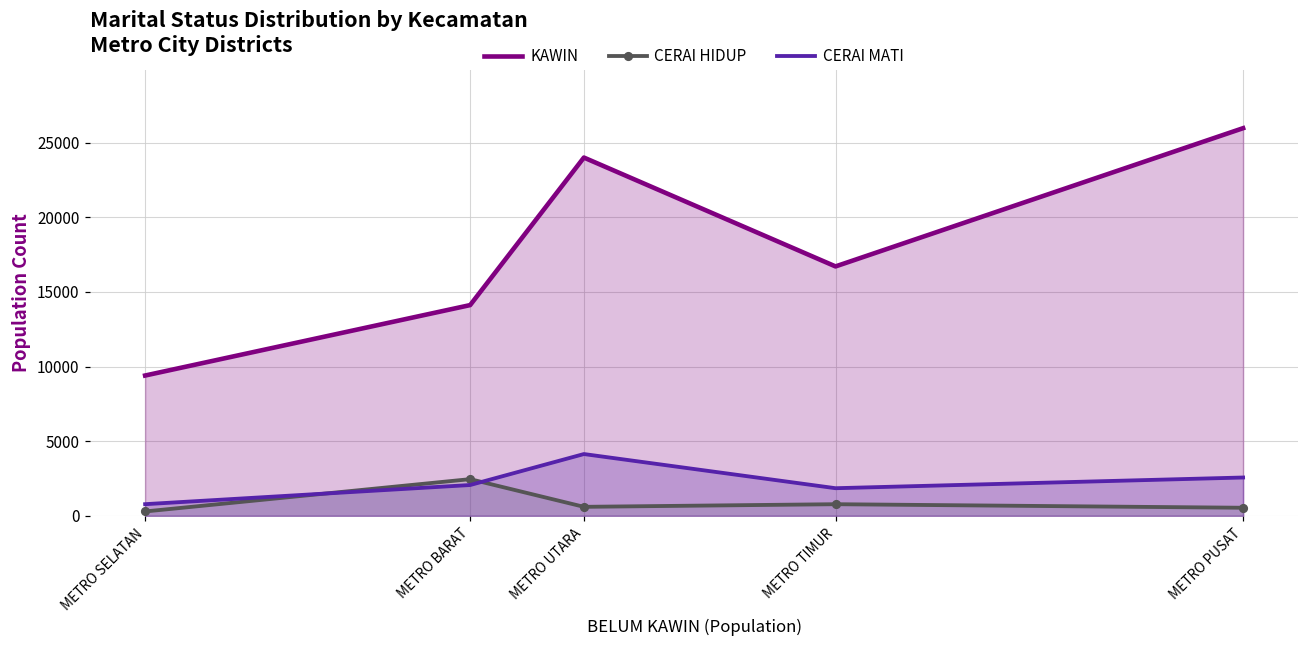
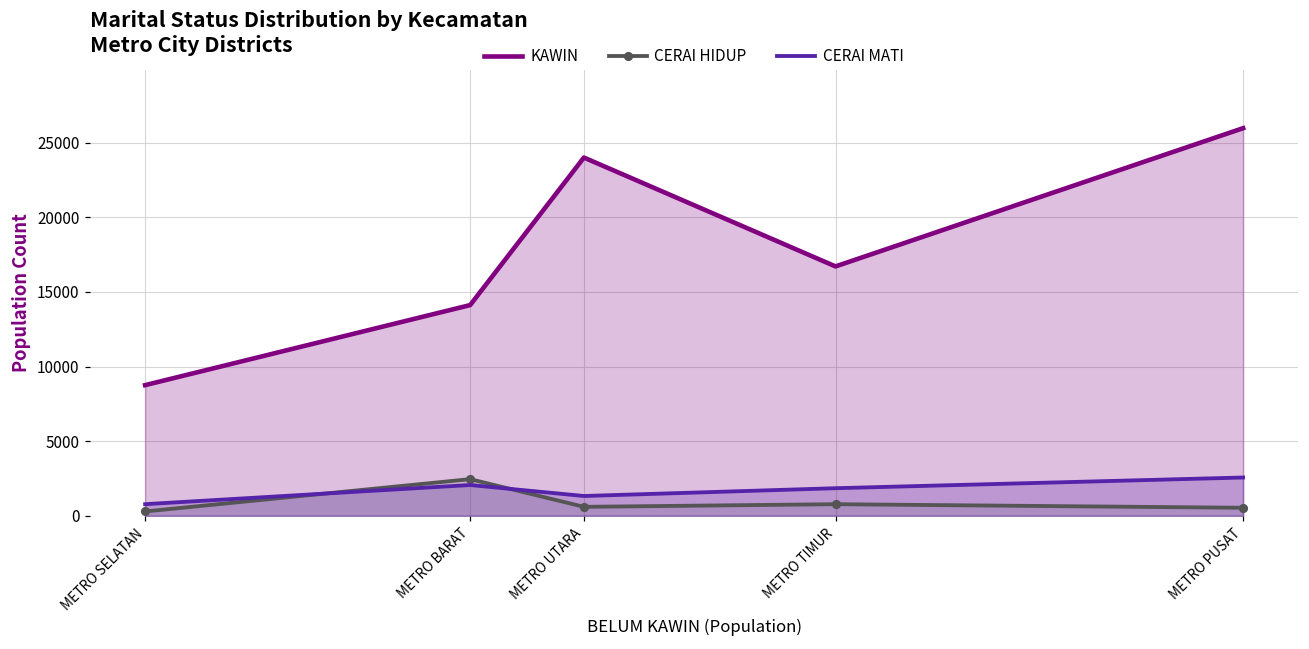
KAWIN, METRO SELATAN: 9400 -> 8800
CERAI MATI, METRO UTARA: 4100 -> 1300
